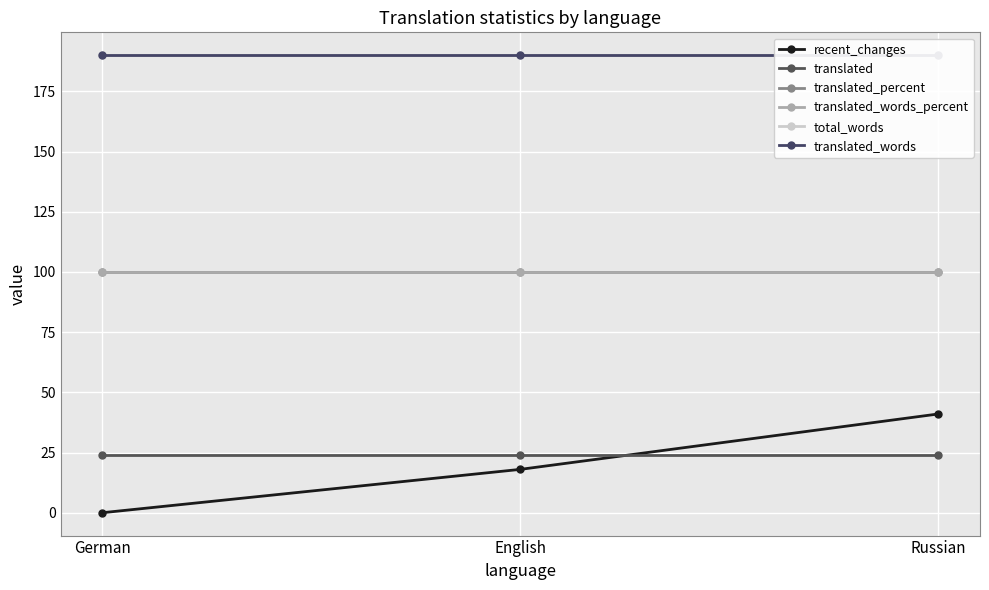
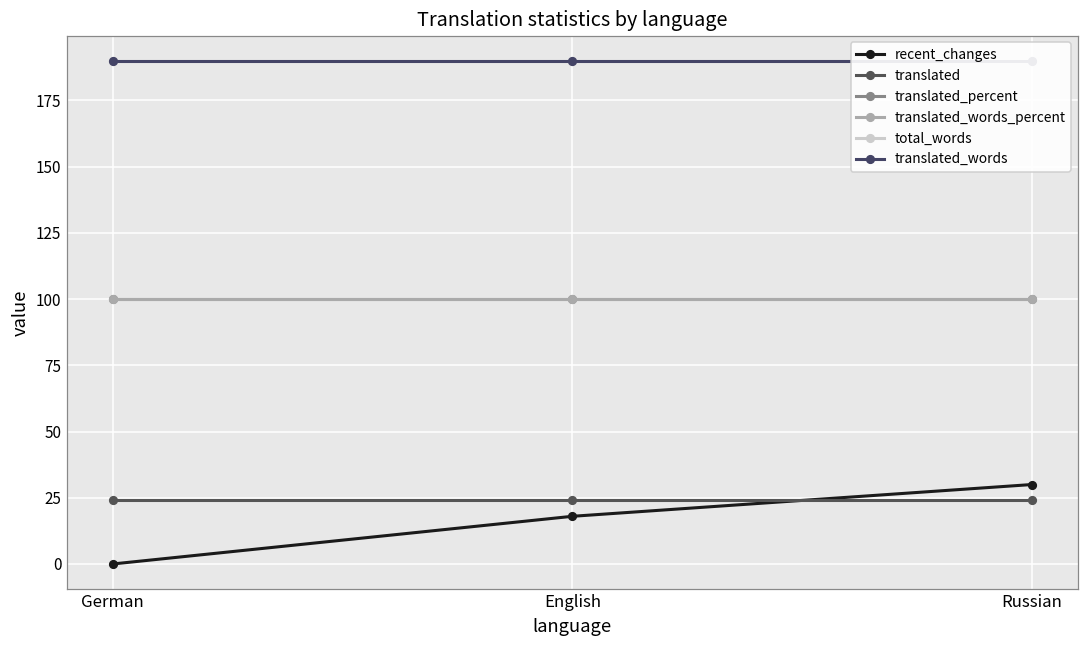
recent_changes, Russian: 41 -> 30
